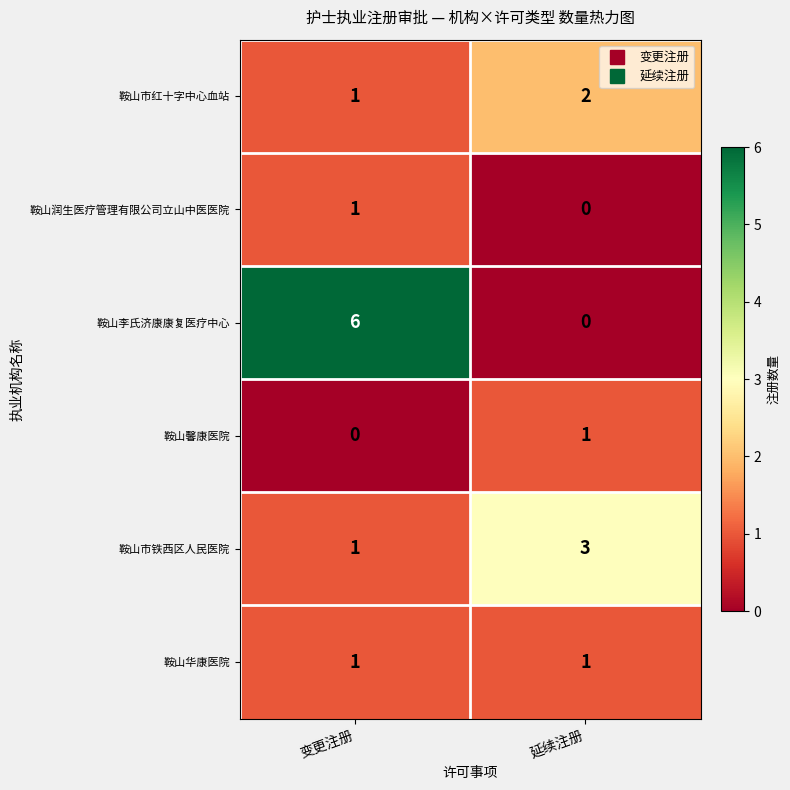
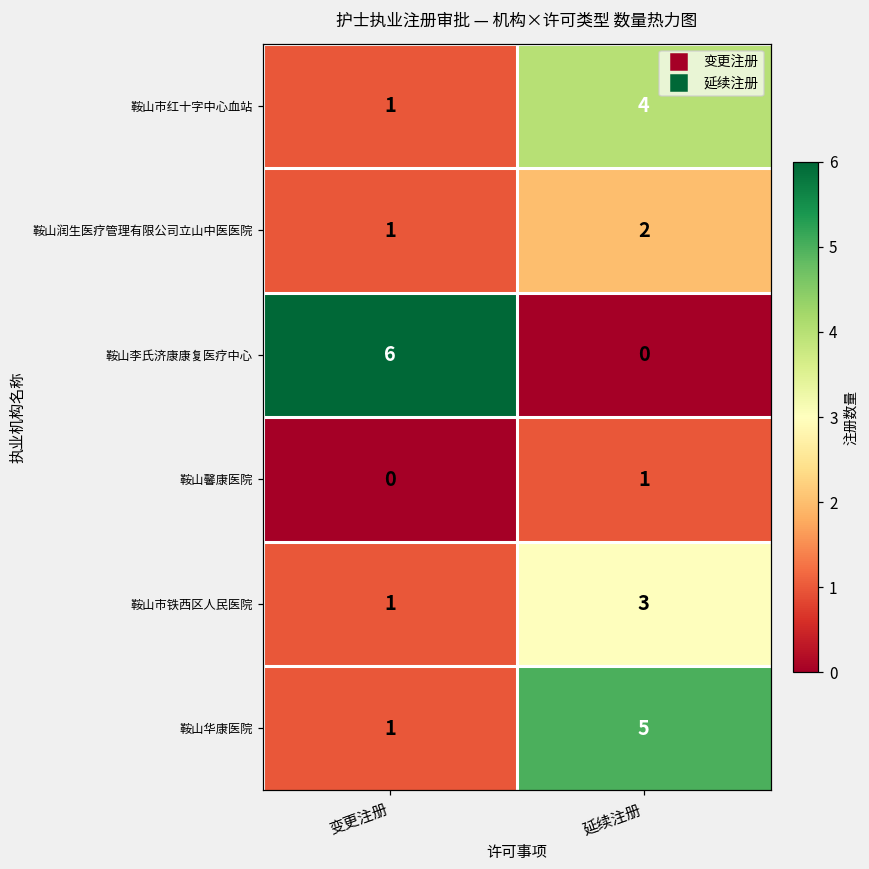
鞍山市红十字中心血站, 延续注册: 2 -> 4
鞍山润生医疗管理有限公司立山中医医院, 延续注册: 0 -> 2
鞍山华康医院, 延续注册: 1 -> 5
